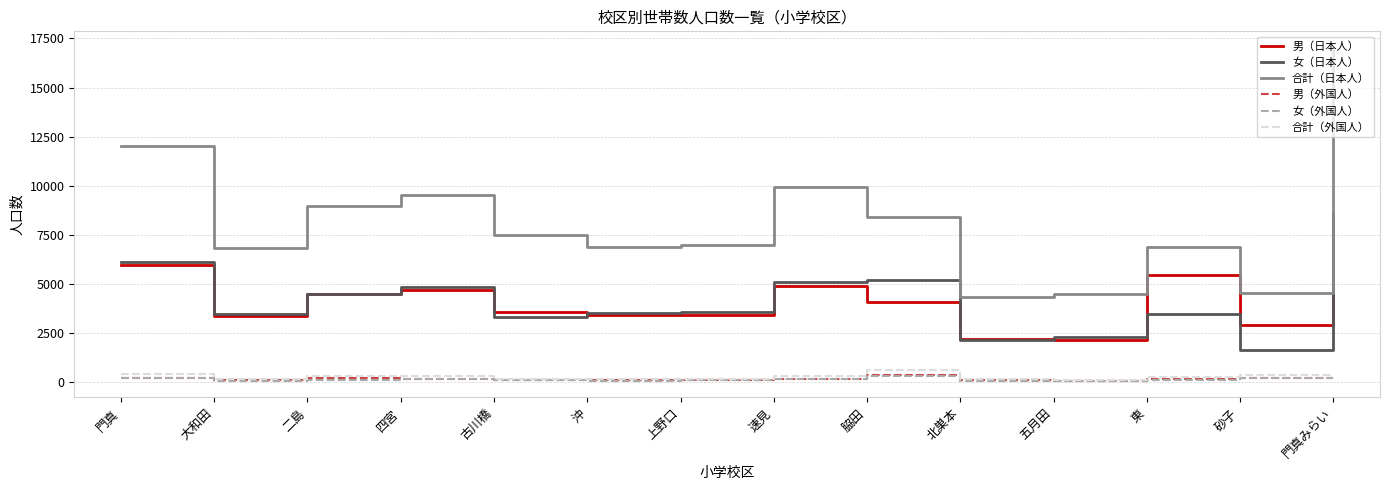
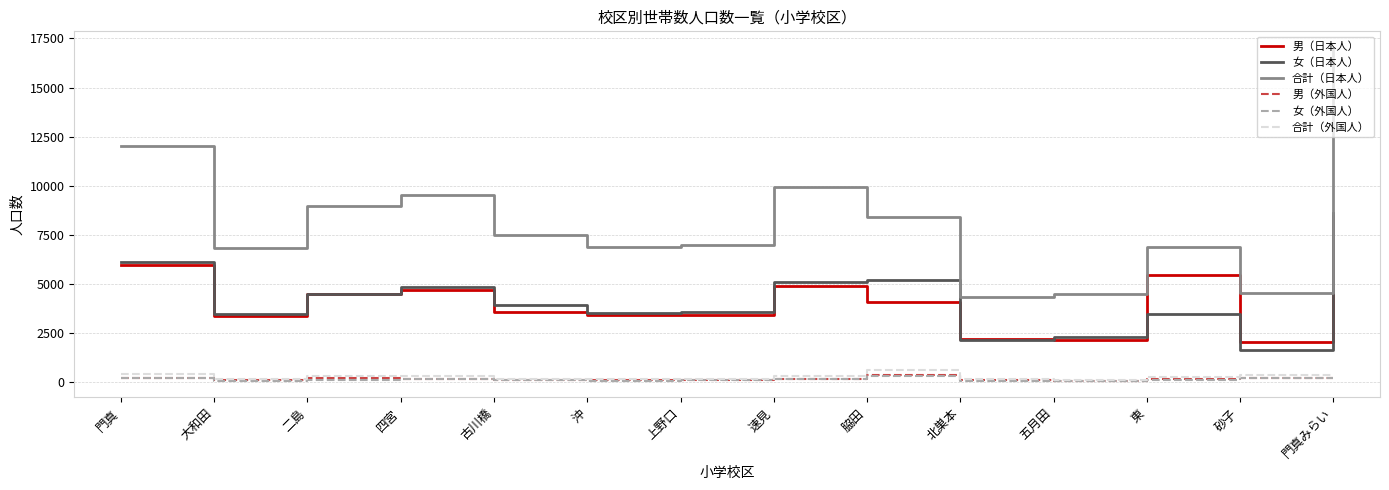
女（日本人）, 古川橋: 3300 -> 3900
男（日本人）, 砂子: 2900 -> 2000
